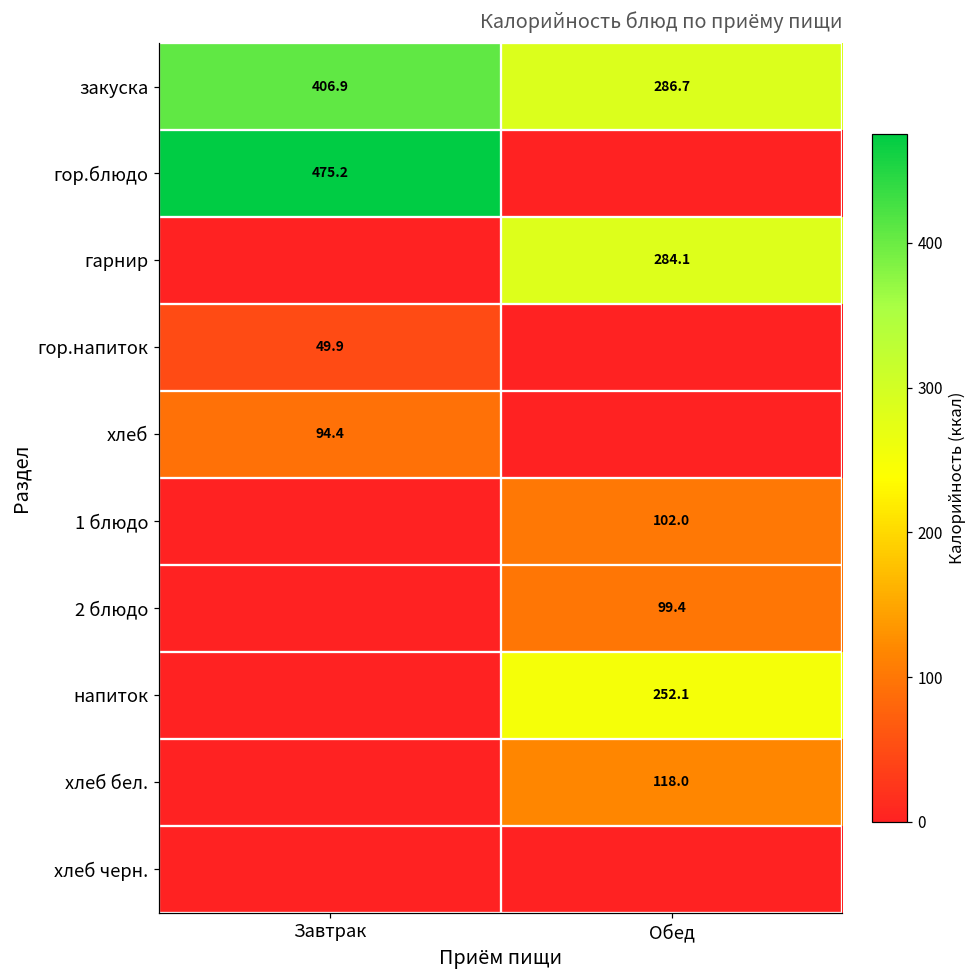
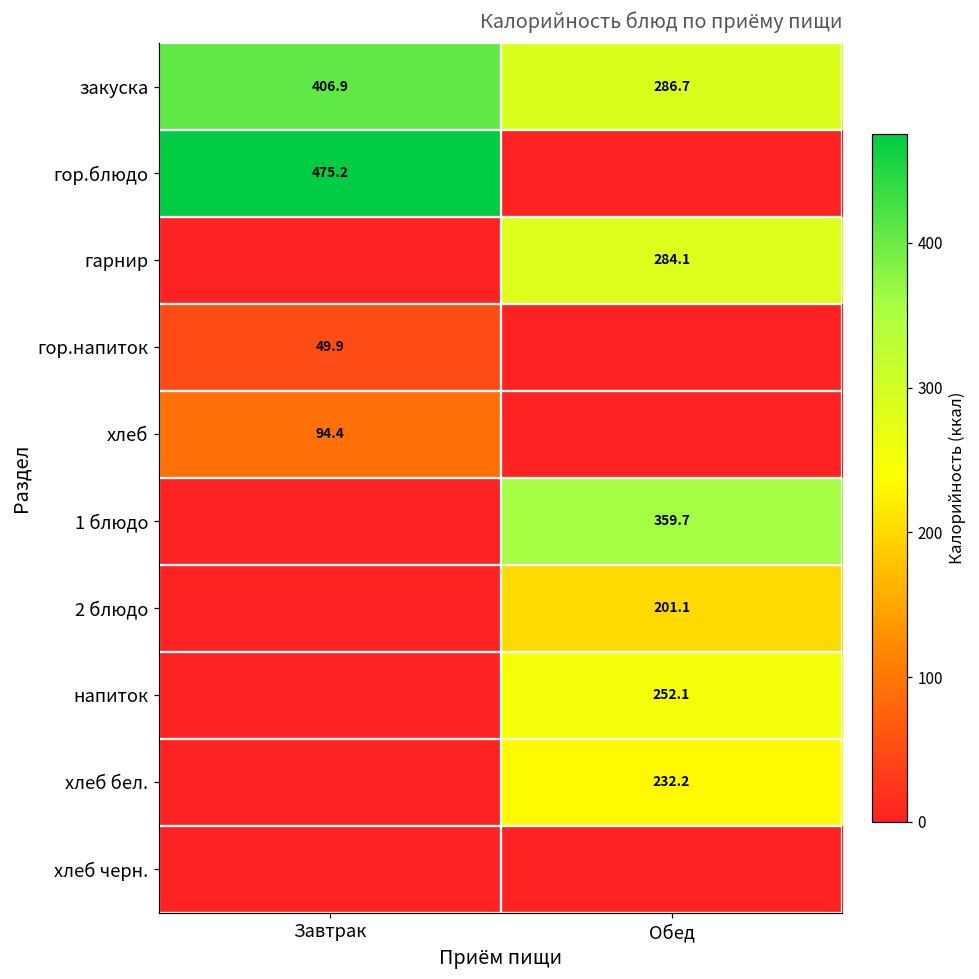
1 блюдо, Обед: 102.0 -> 359.7
2 блюдо, Обед: 99.4 -> 201.1
хлеб бел., Обед: 118.0 -> 232.2
